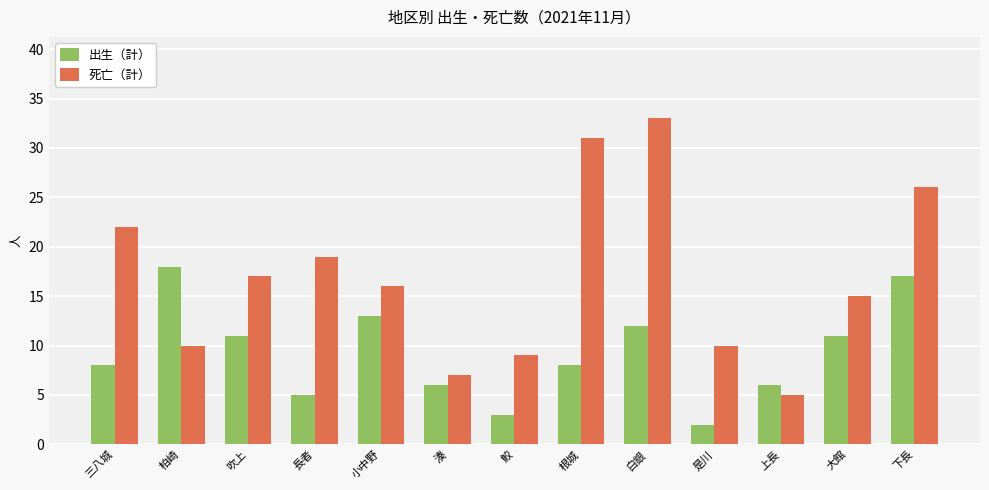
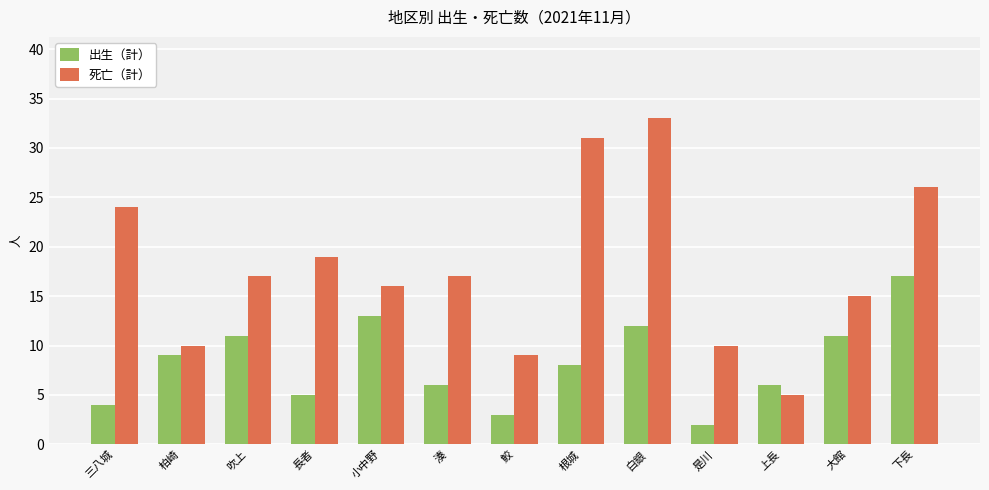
出生（計）, 三八城: 8 -> 4
死亡（計）, 三八城: 22 -> 24
出生（計）, 柏崎: 18 -> 9
死亡（計）, 湊: 7 -> 17
